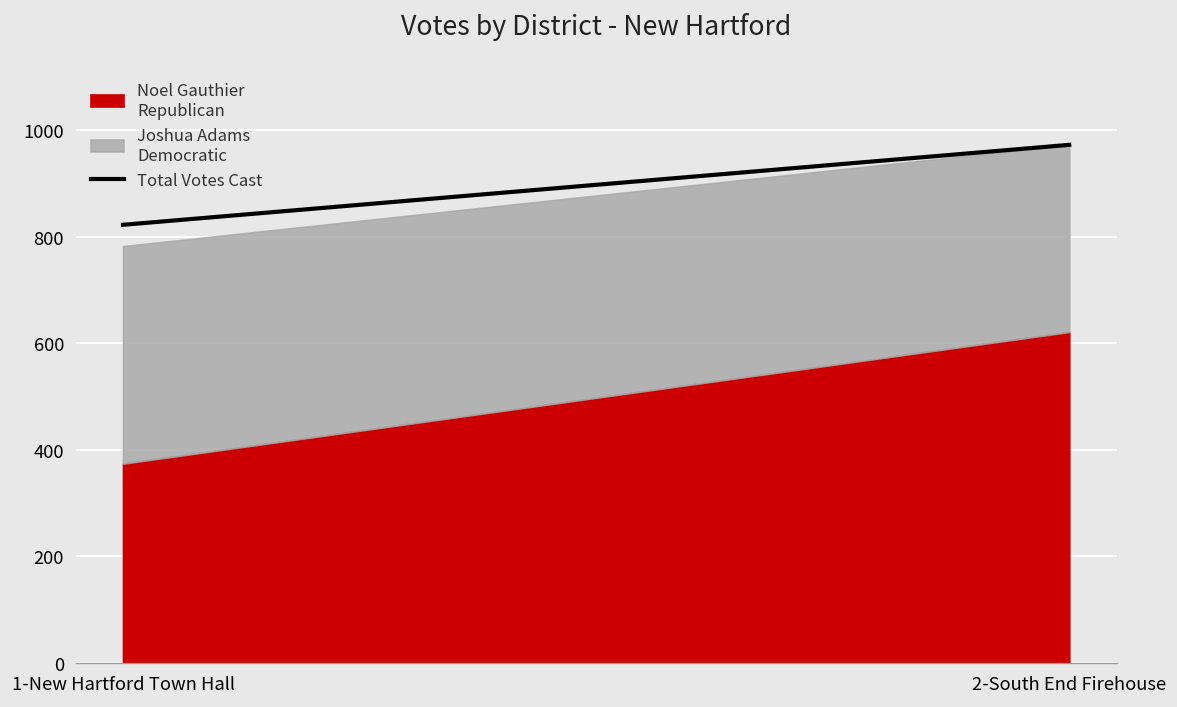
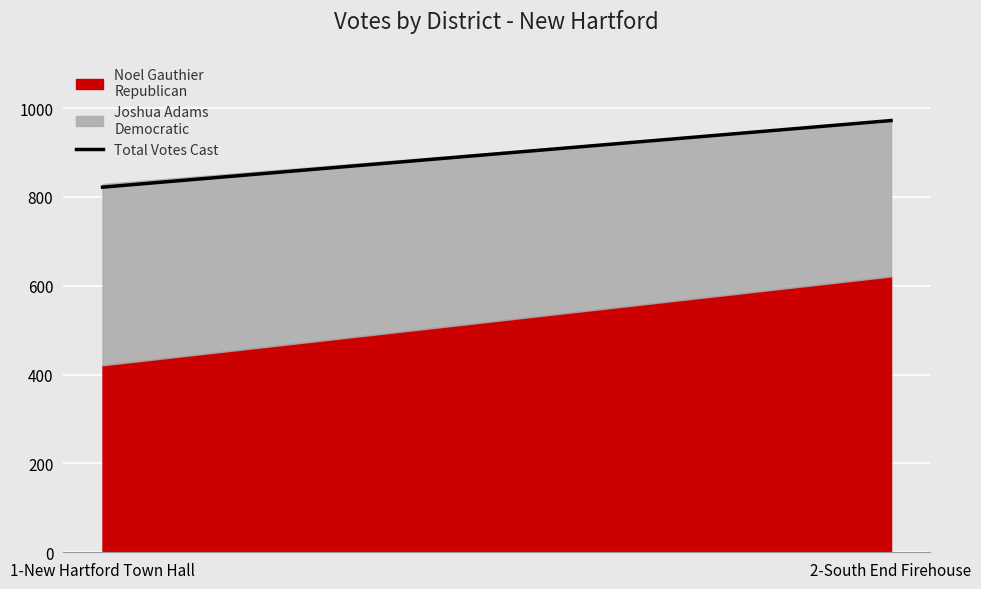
Noel Gauthier Republican, 1-New Hartford Town Hall: 370 -> 420
